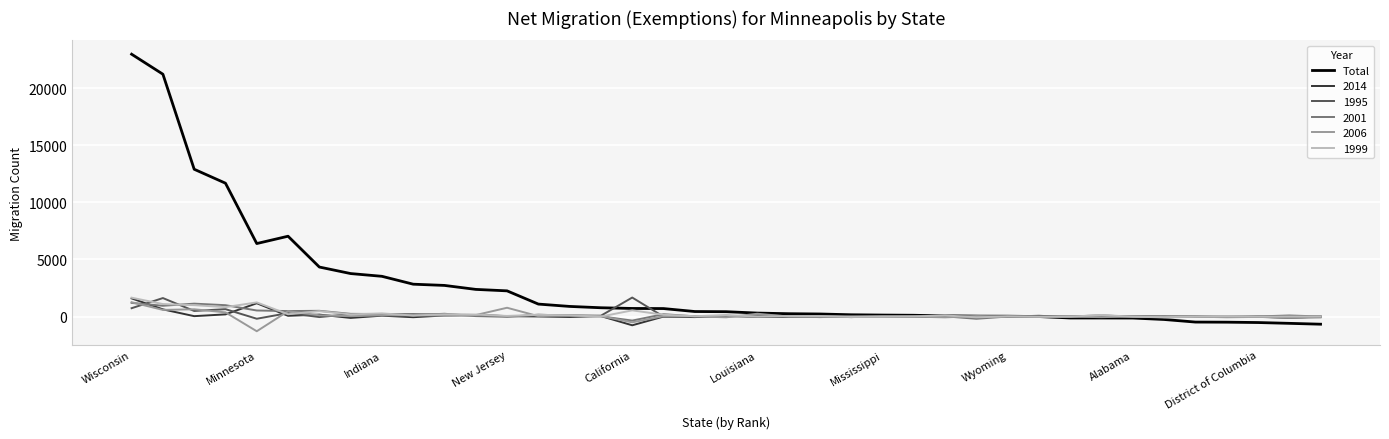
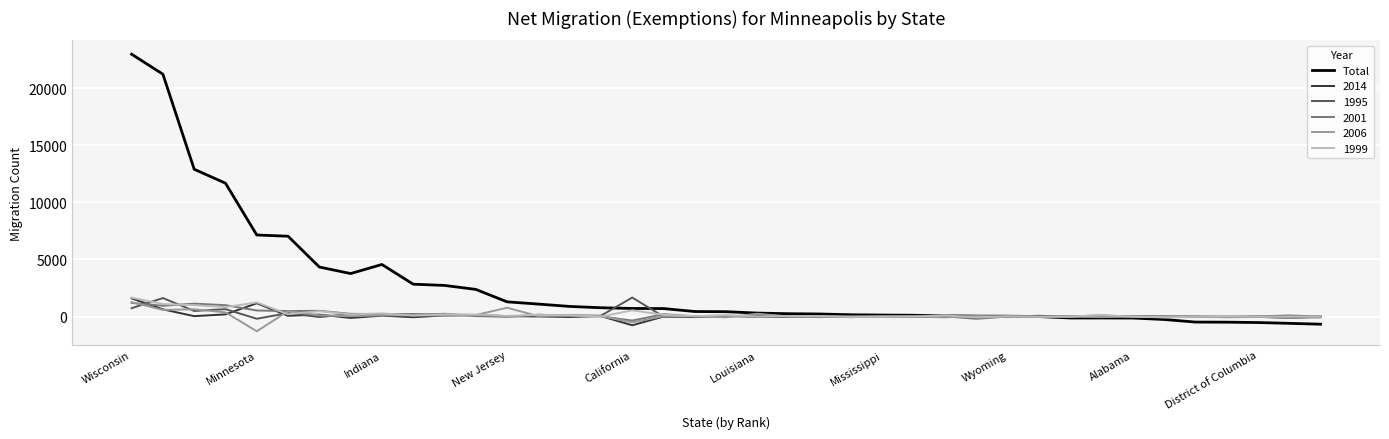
Total, Minnesota: 6400 -> 7100
Total, Indiana: 3500 -> 4600
Total, New Jersey: 2300 -> 1300
